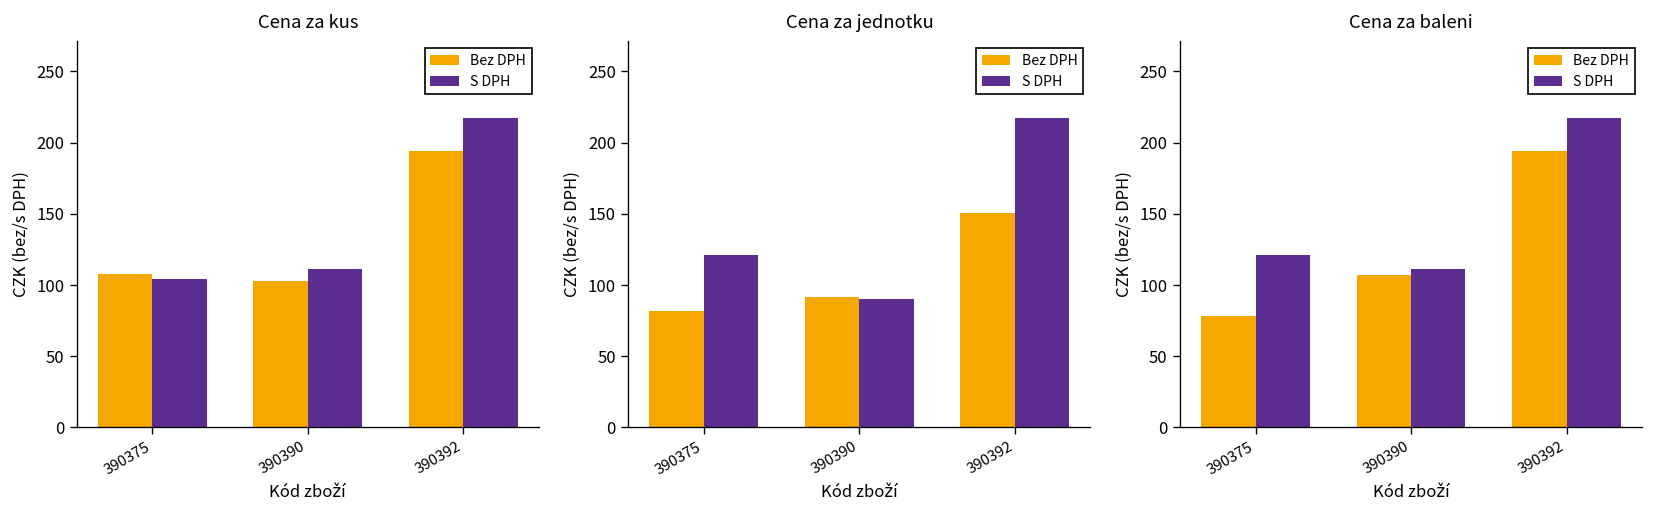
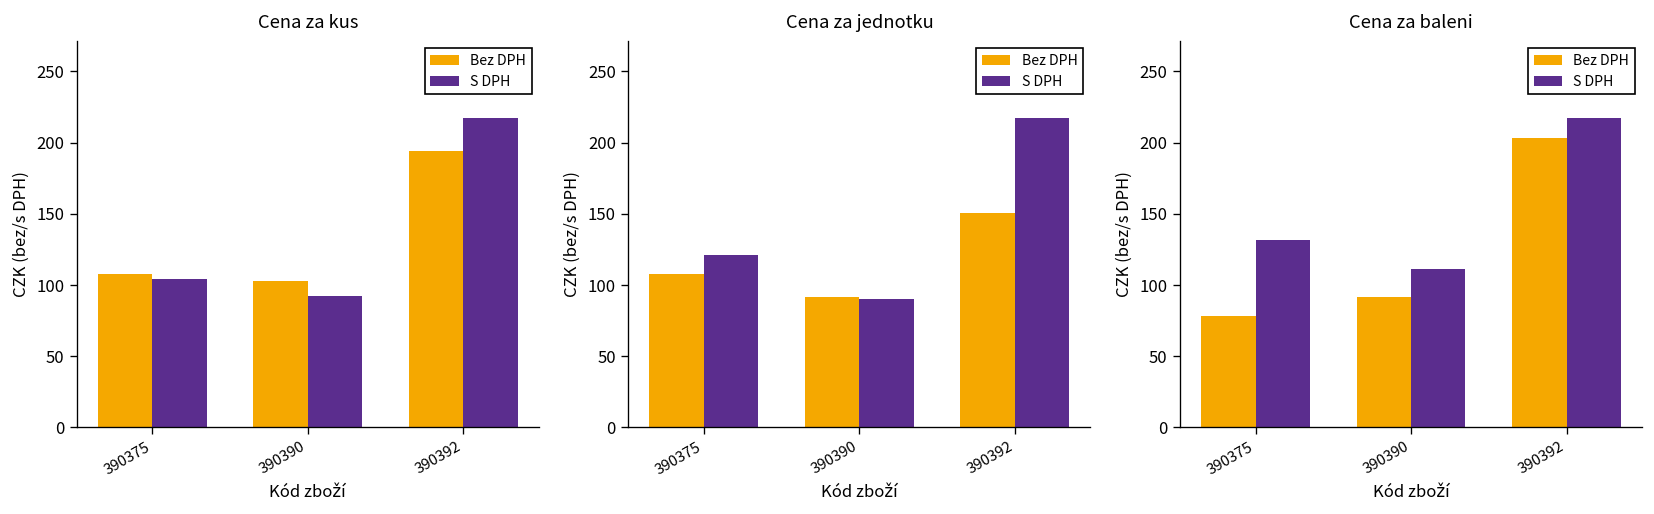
Cena za kus, S DPH, 390390: 111 -> 93
Cena za jednotku, Bez DPH, 390375: 82 -> 108
Cena za baleni, S DPH, 390375: 121 -> 132
Cena za baleni, Bez DPH, 390390: 107 -> 92
Cena za baleni, Bez DPH, 390392: 194 -> 204
